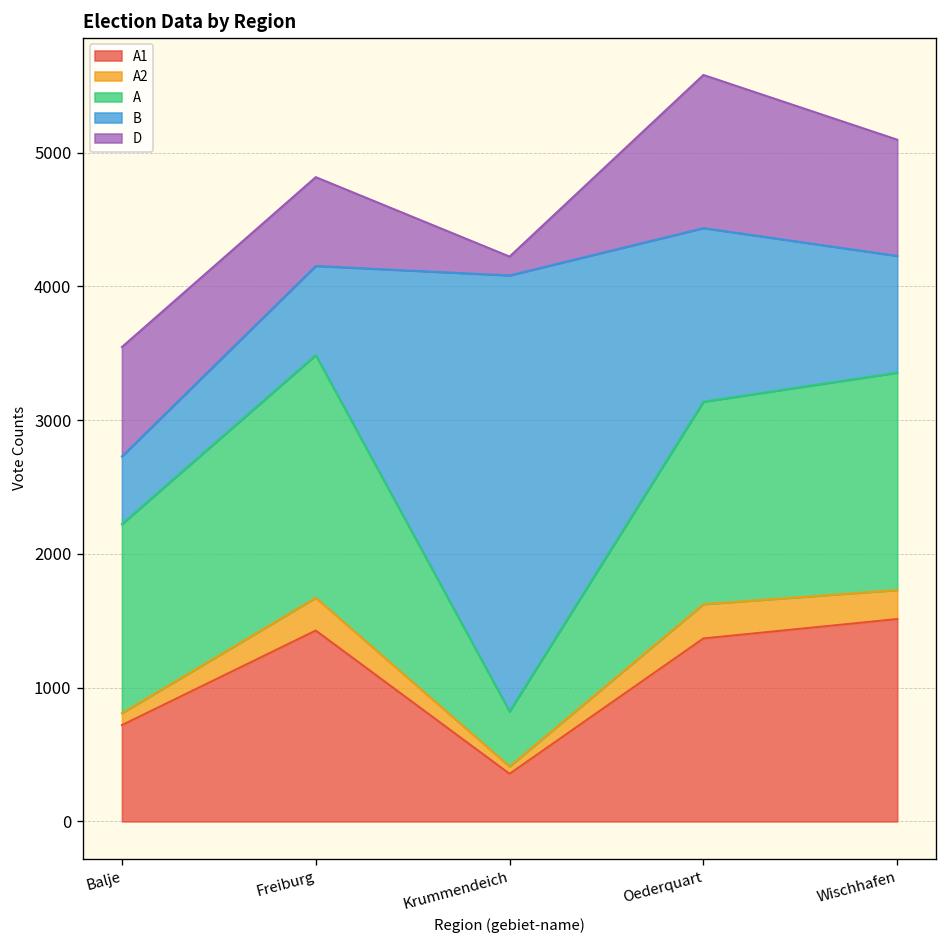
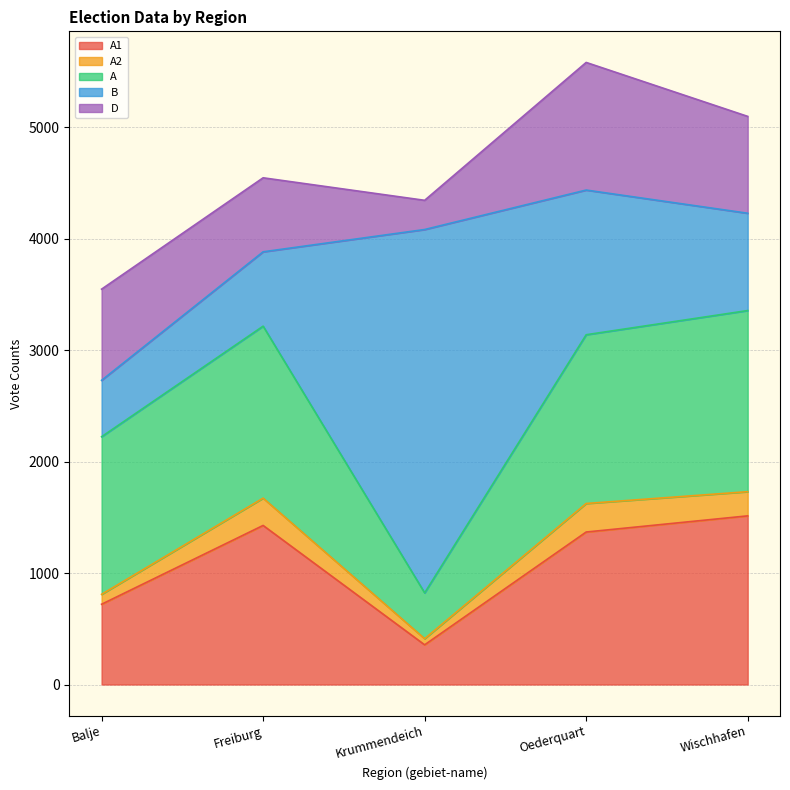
A, Freiburg: 1810 -> 1540
D, Krummendeich: 140 -> 260
